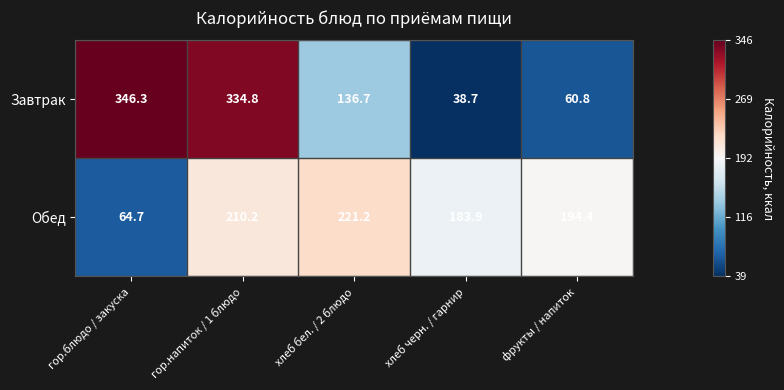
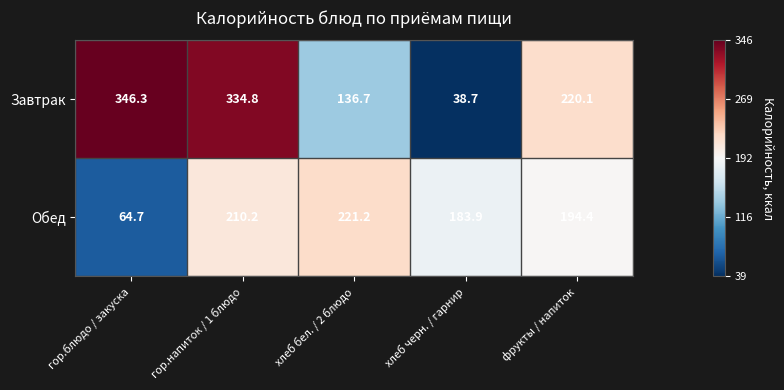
Завтрак, фрукты / напиток: 60.8 -> 220.1
